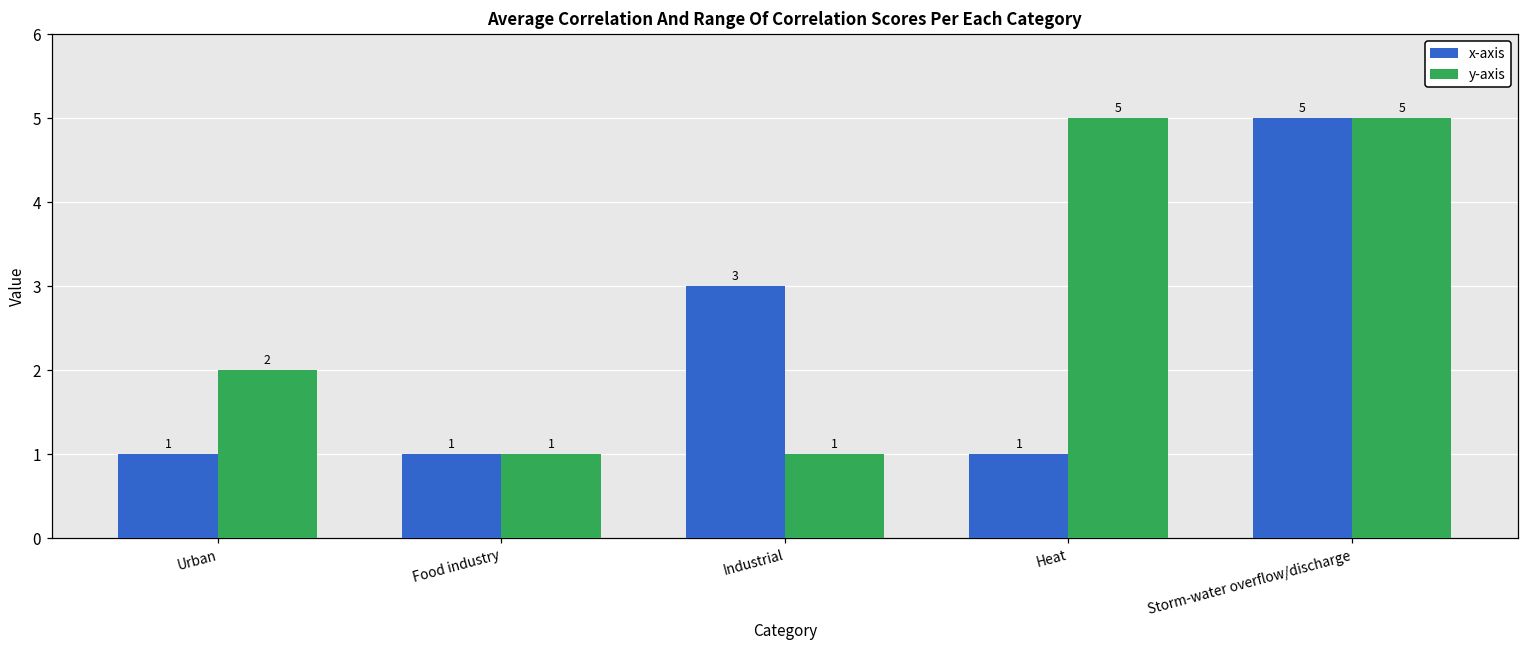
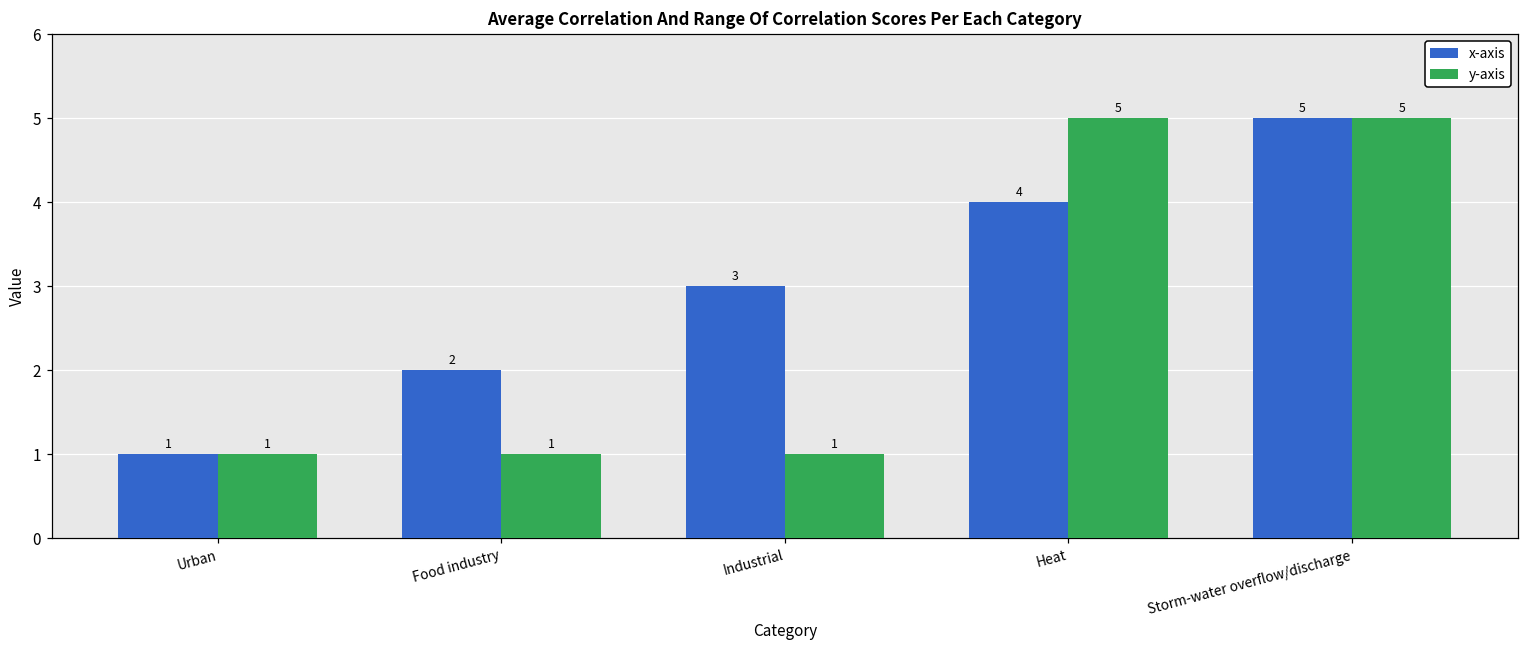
y-axis, Urban: 2 -> 1
x-axis, Food industry: 1 -> 2
x-axis, Heat: 1 -> 4
